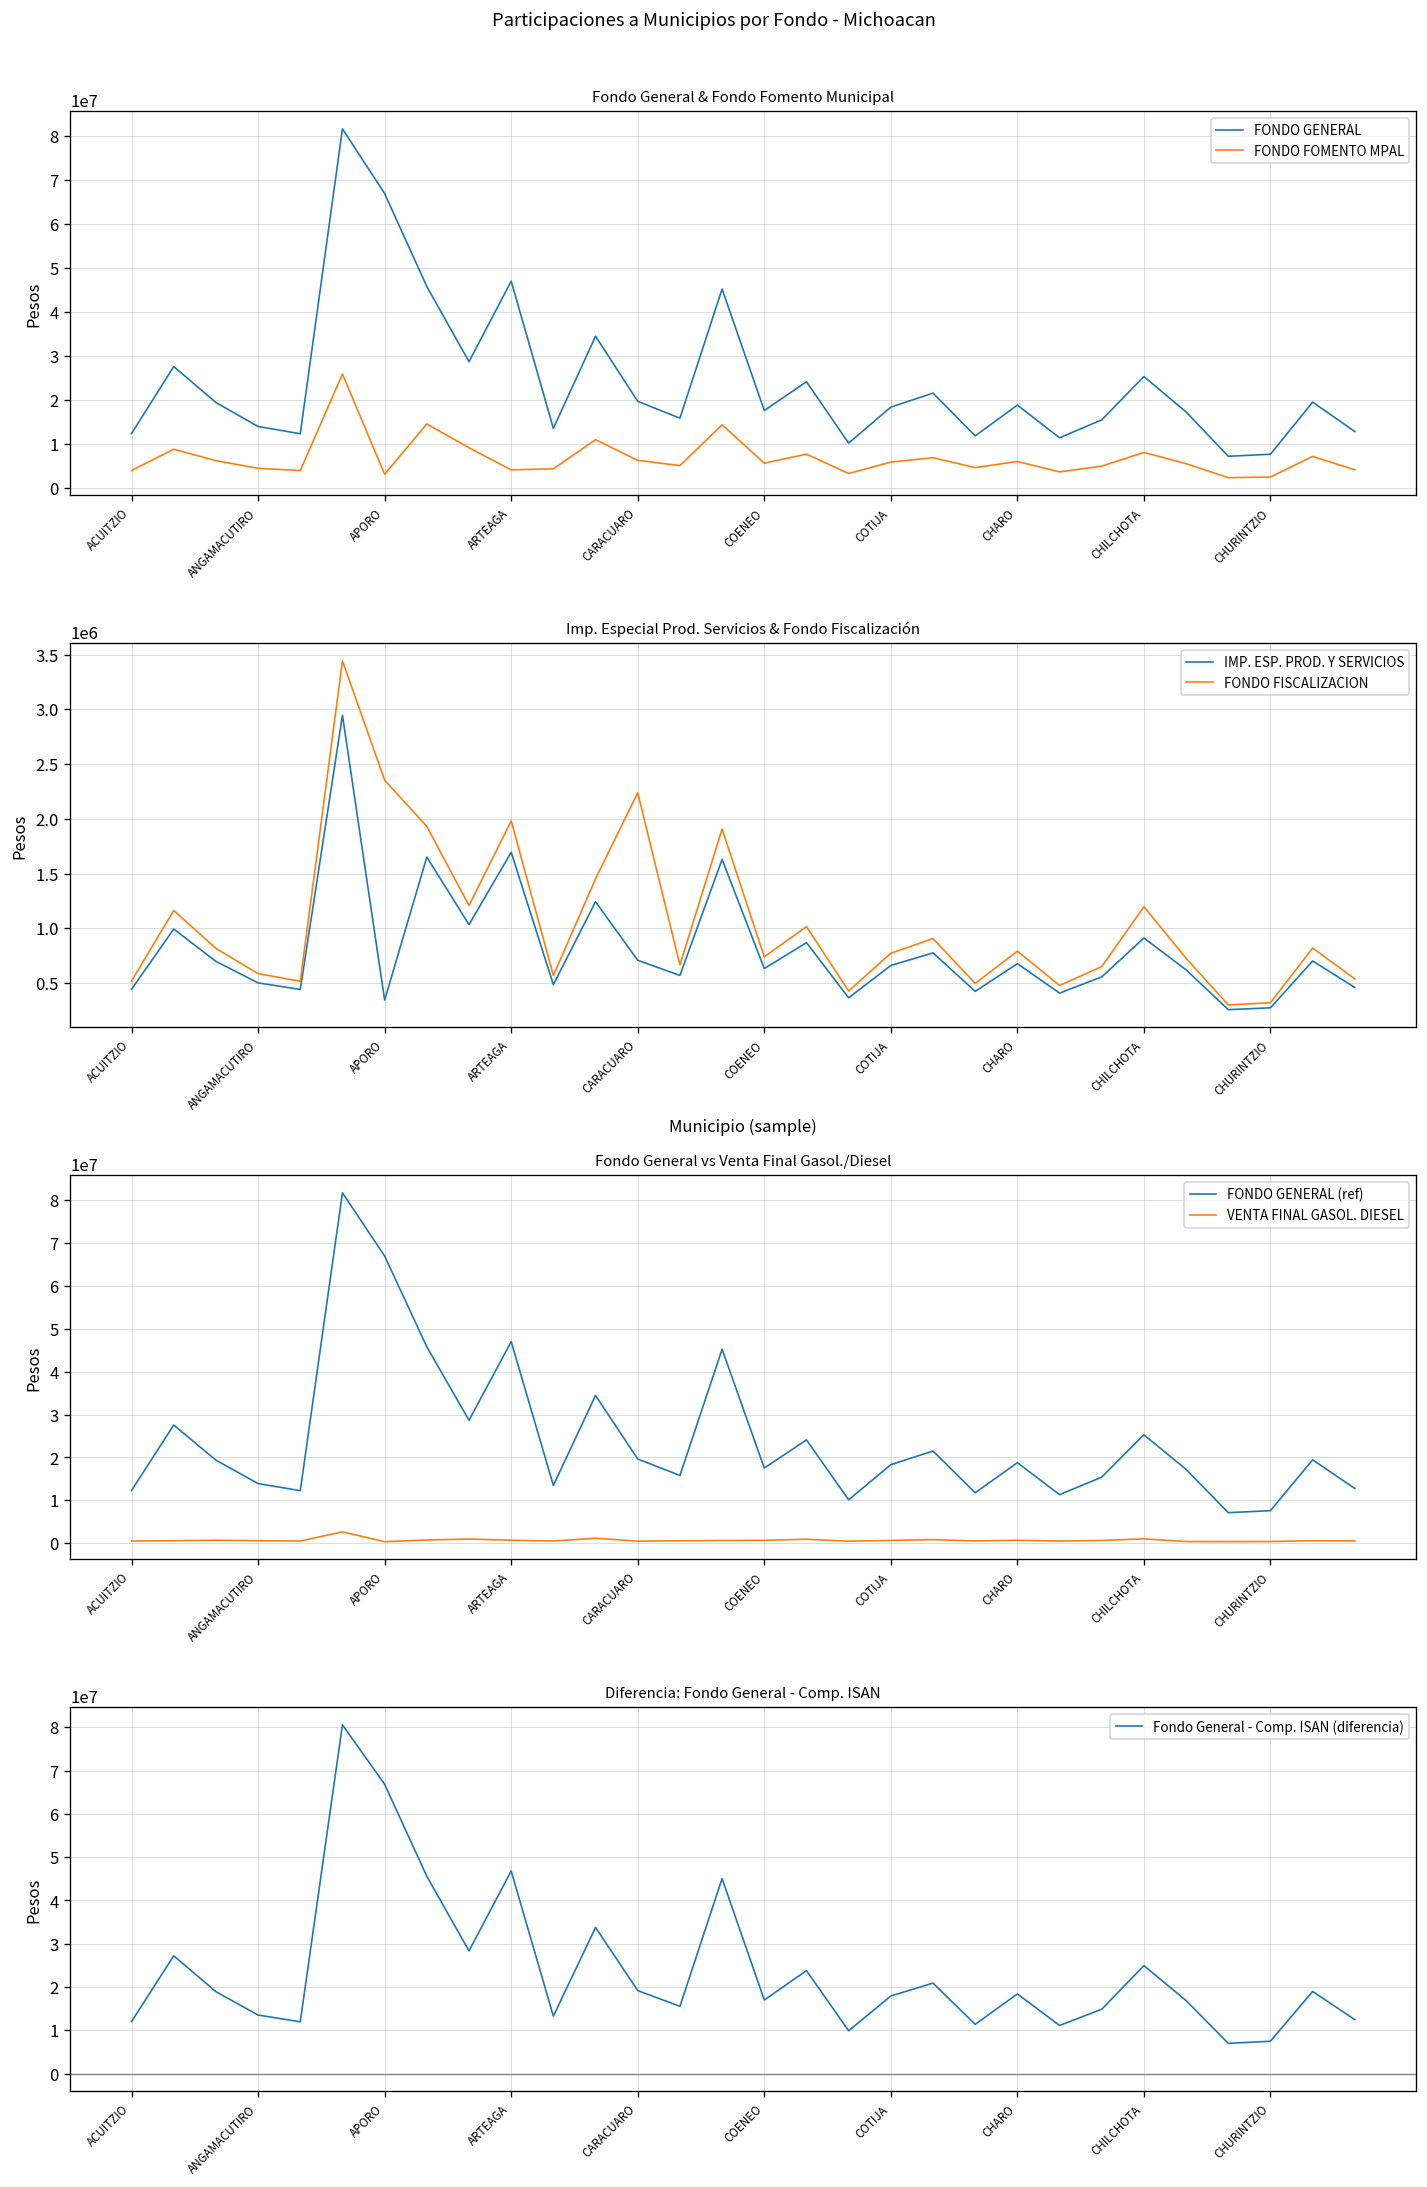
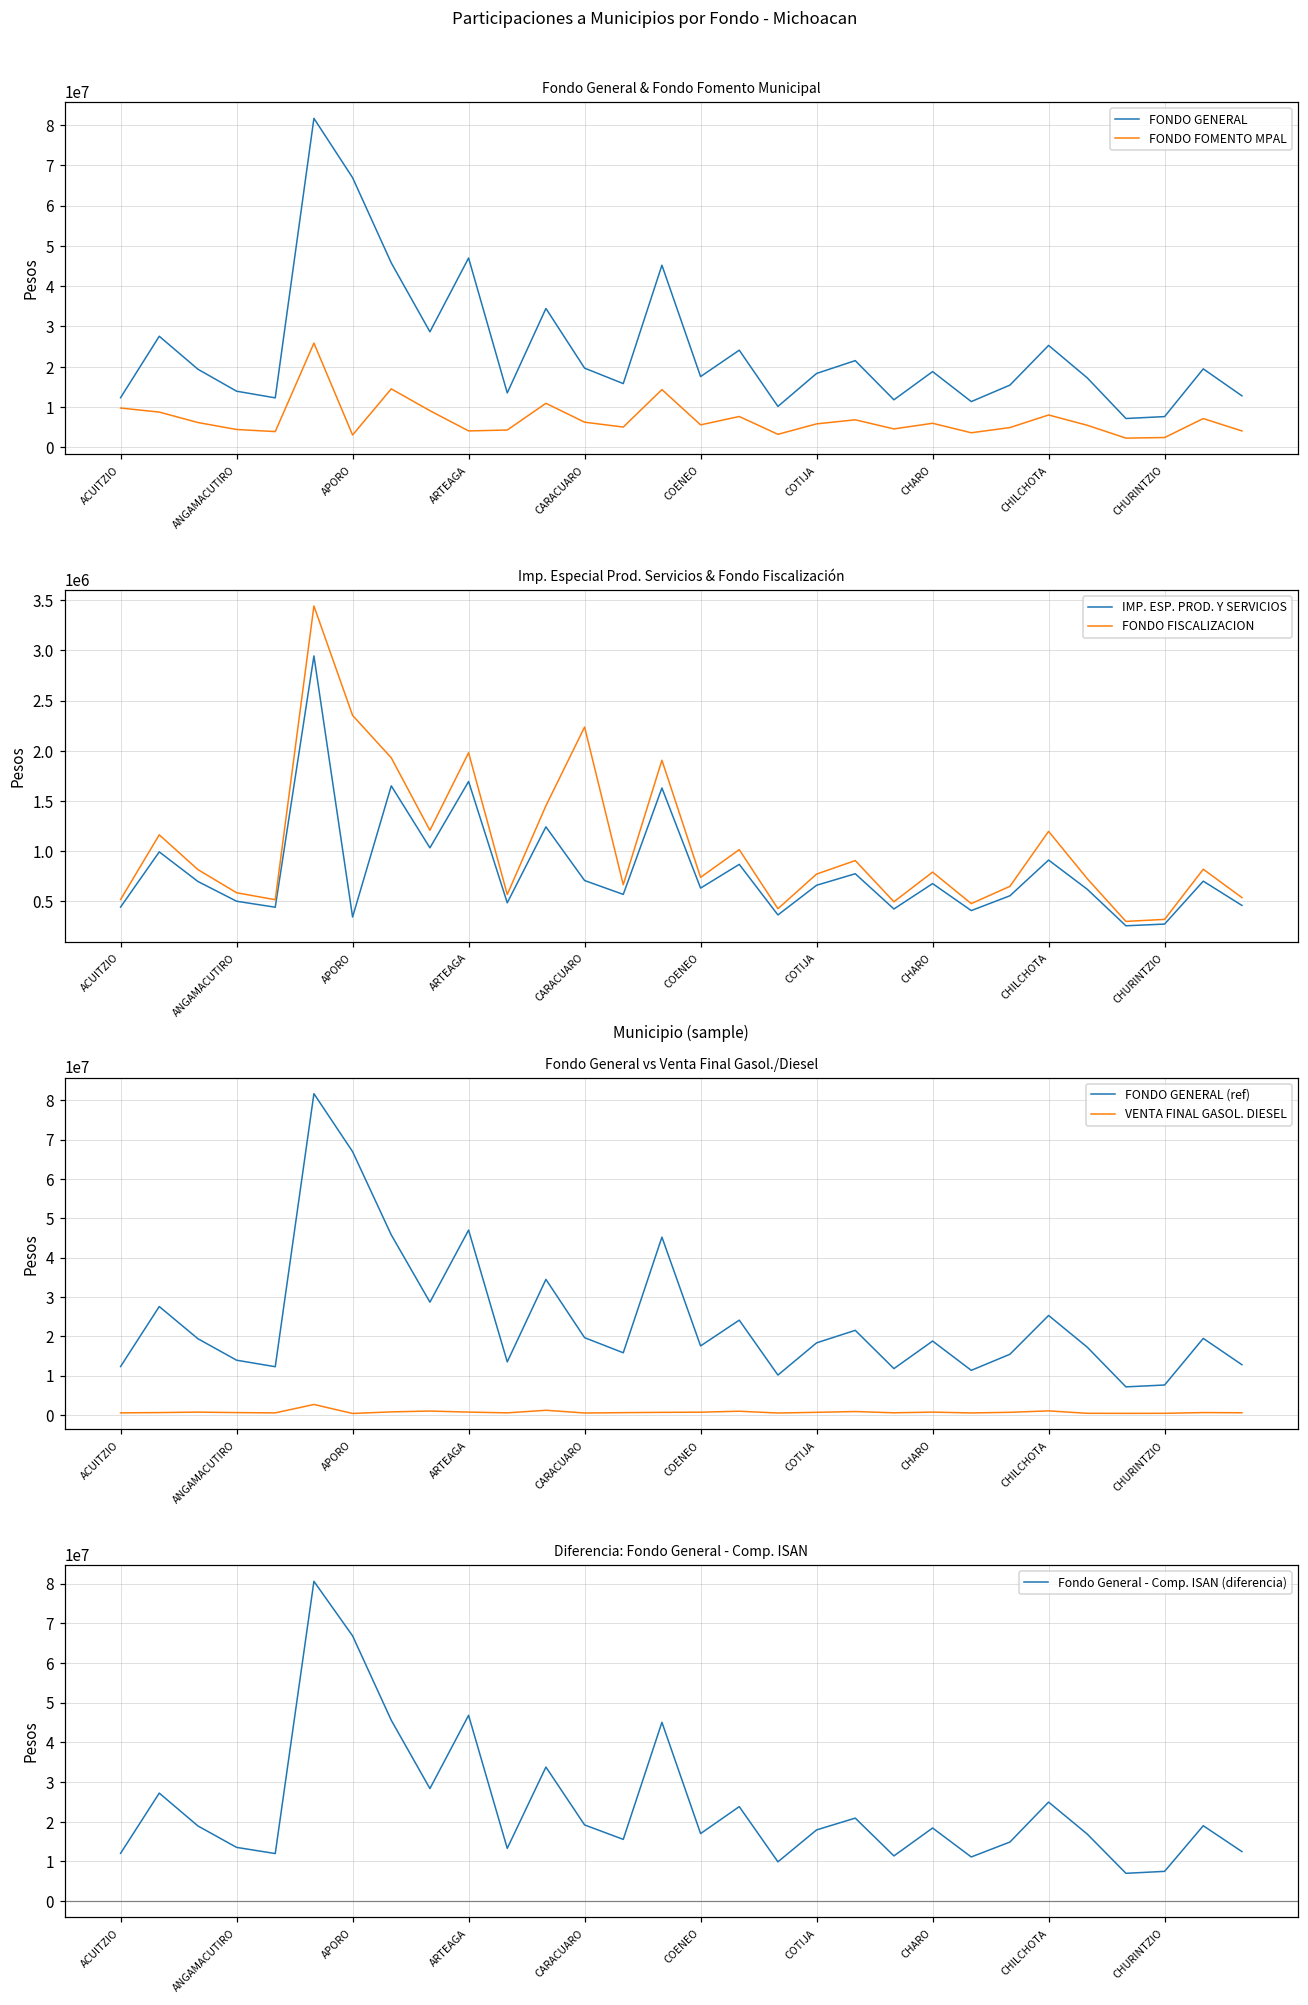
Fondo General & Fondo Fomento Municipal, FONDO FOMENTO MPAL, ACUITZIO: 4000000 -> 10000000
